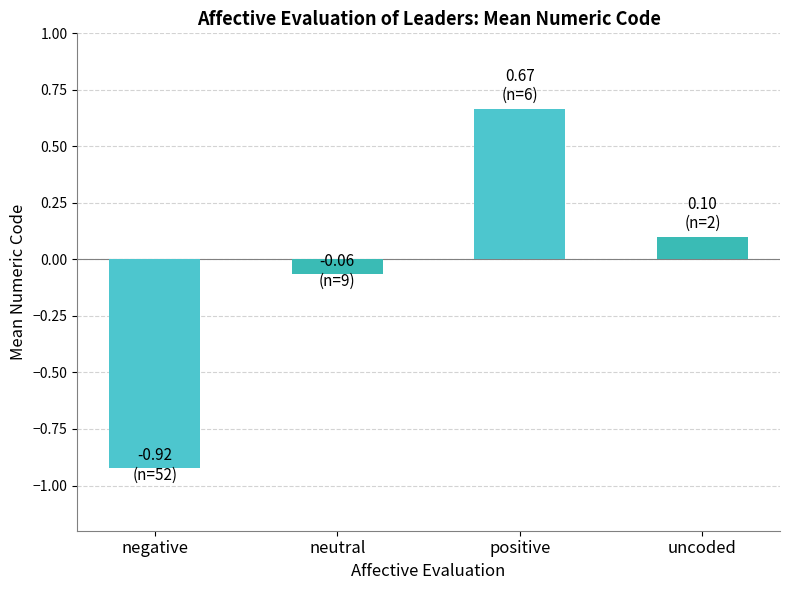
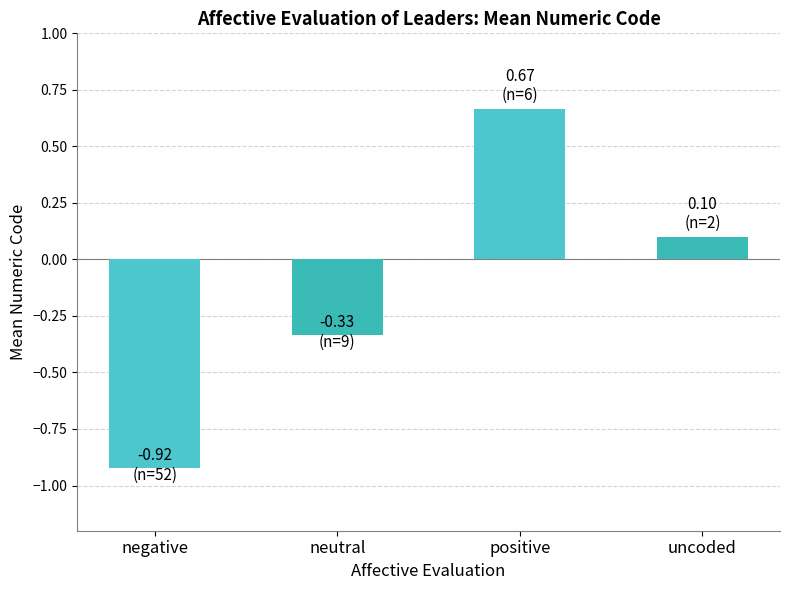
neutral: -0.06 -> -0.33
